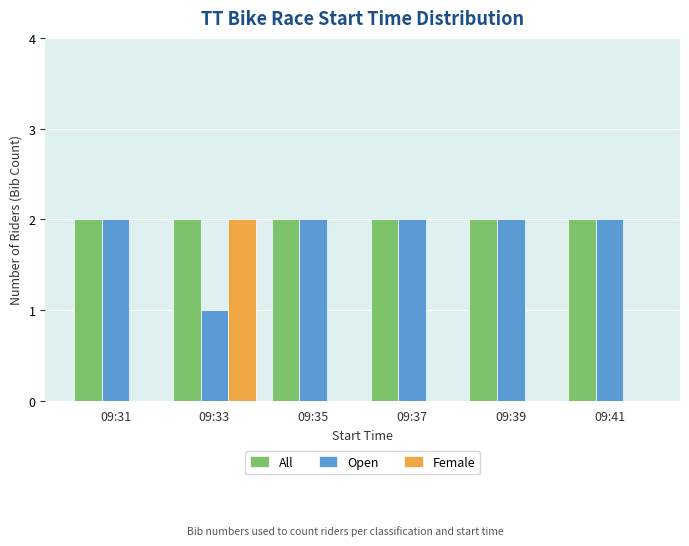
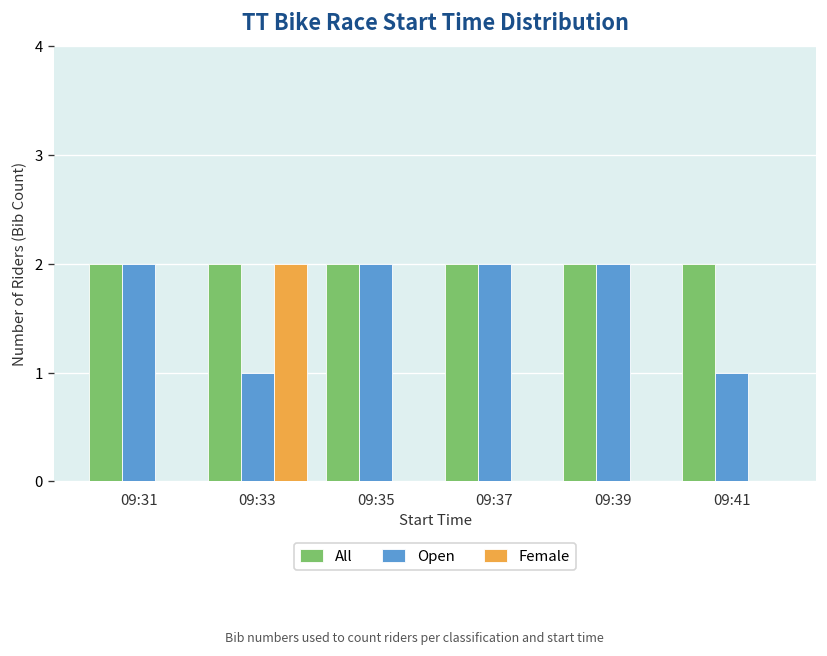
Open, 09:41: 2 -> 1
